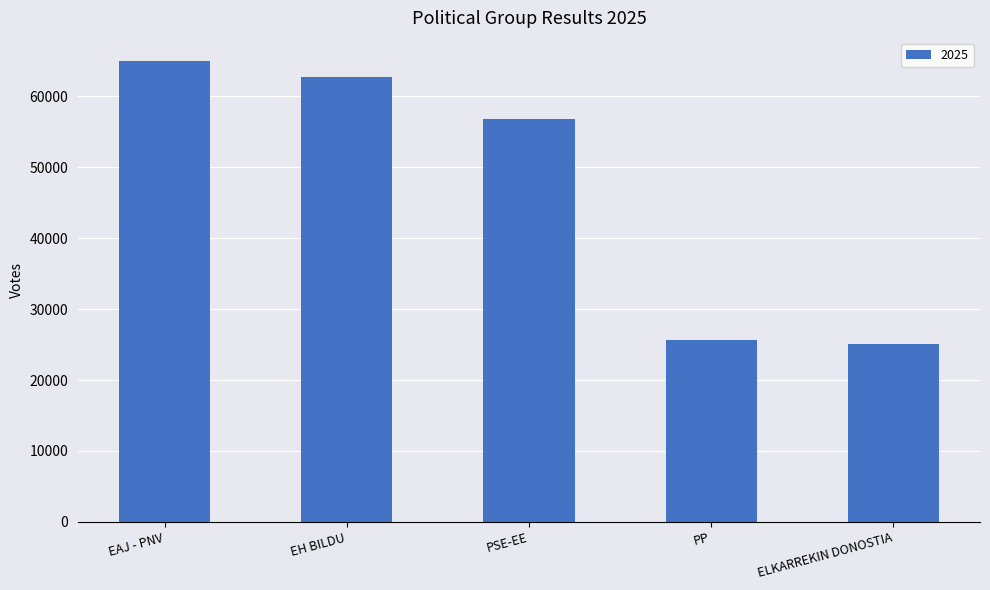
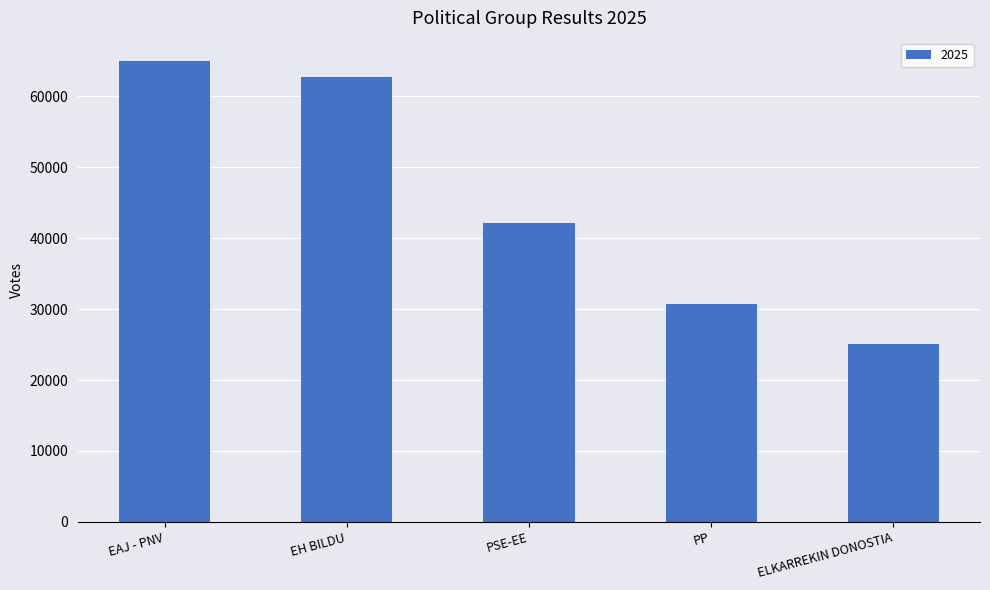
PSE-EE: 57000 -> 42000
PP: 26000 -> 31000
